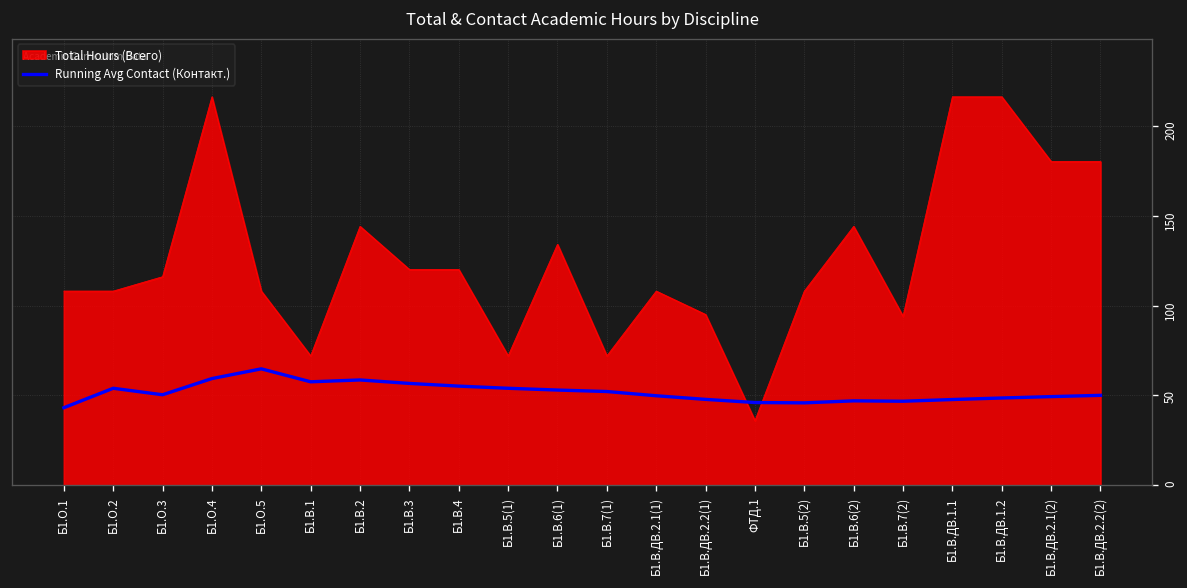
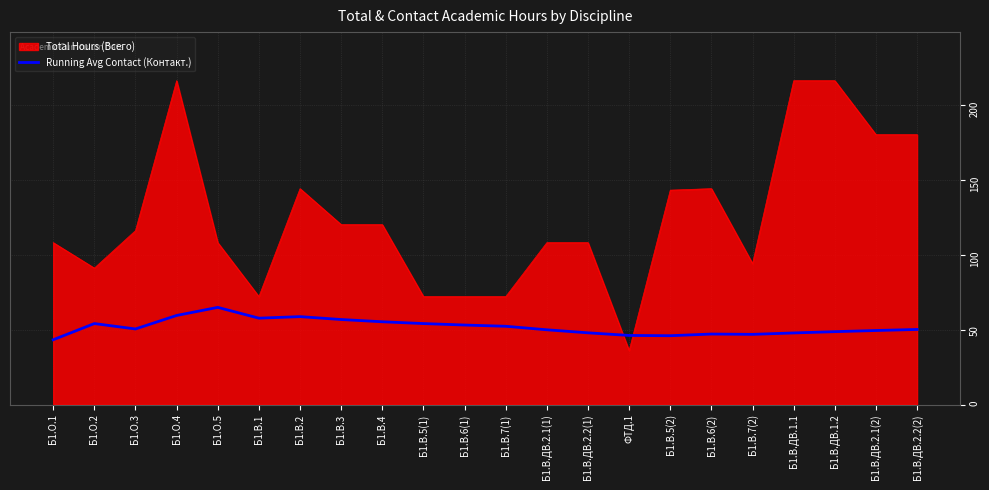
Total Hours (Всего), Б1.О.2: 108 -> 91
Total Hours (Всего), Б1.В.6(1): 134 -> 72
Total Hours (Всего), Б1.В.ДВ.2.2(1): 95 -> 108
Total Hours (Всего), Б1.В.5(2): 108 -> 143
